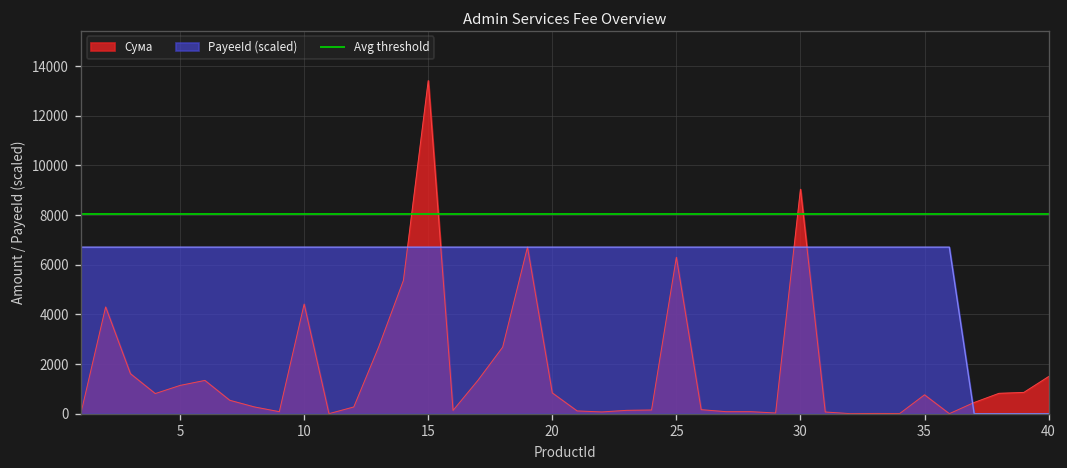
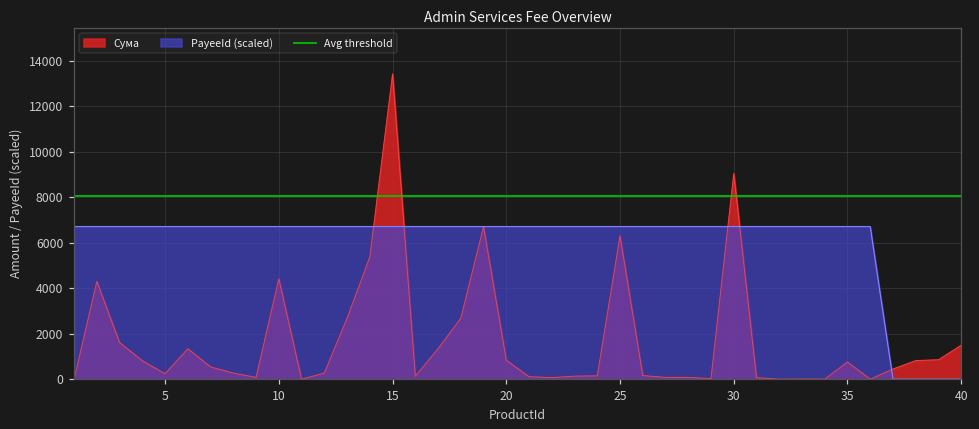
Сума, 5: 1100 -> 200
